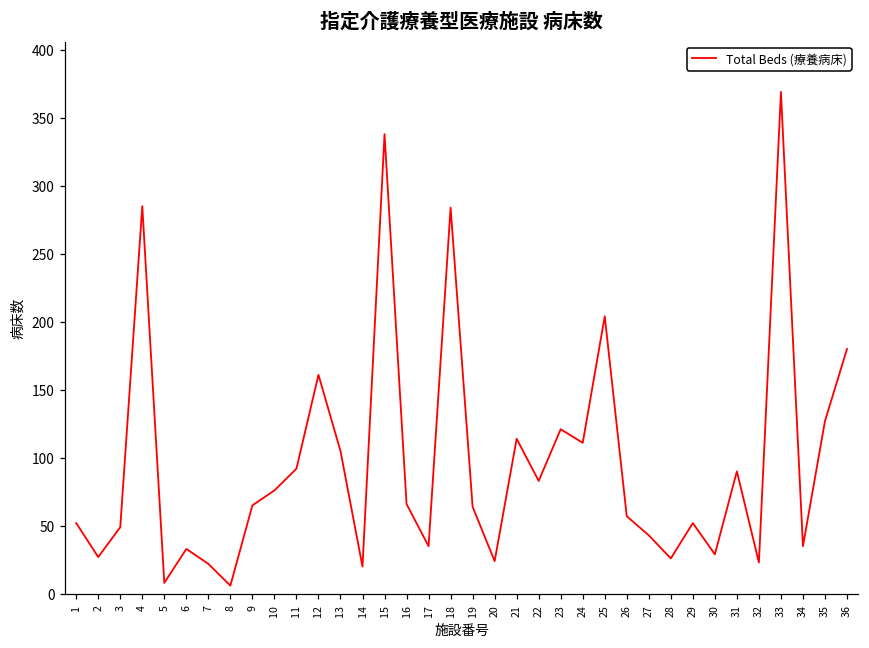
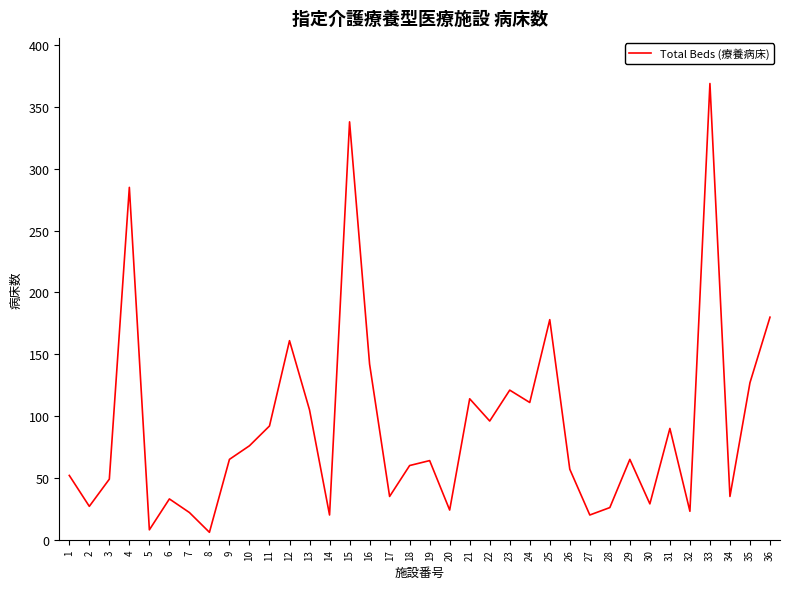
16: 66 -> 142
18: 284 -> 60
22: 83 -> 96
25: 204 -> 178
27: 43 -> 20
29: 52 -> 65
